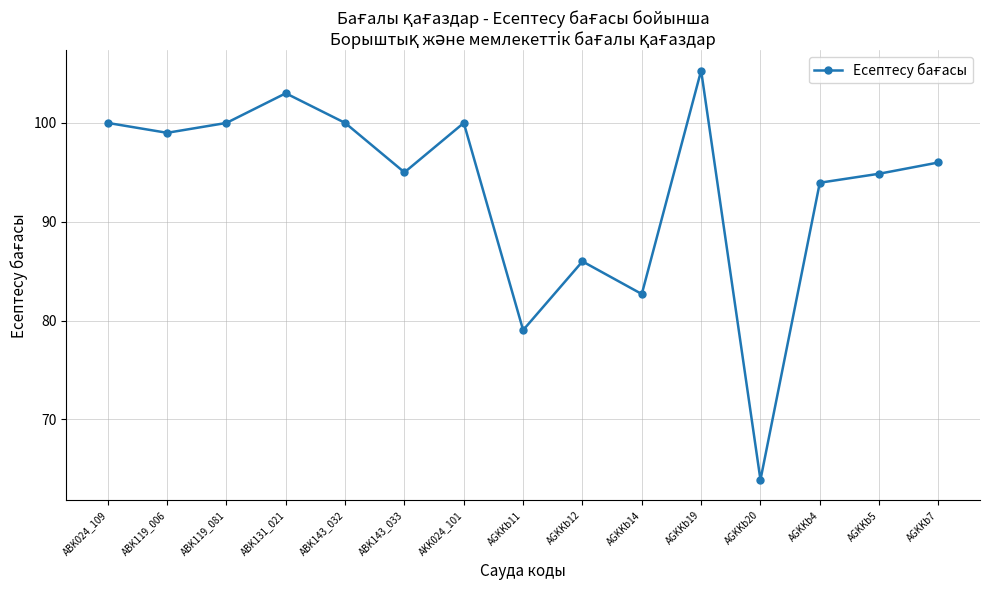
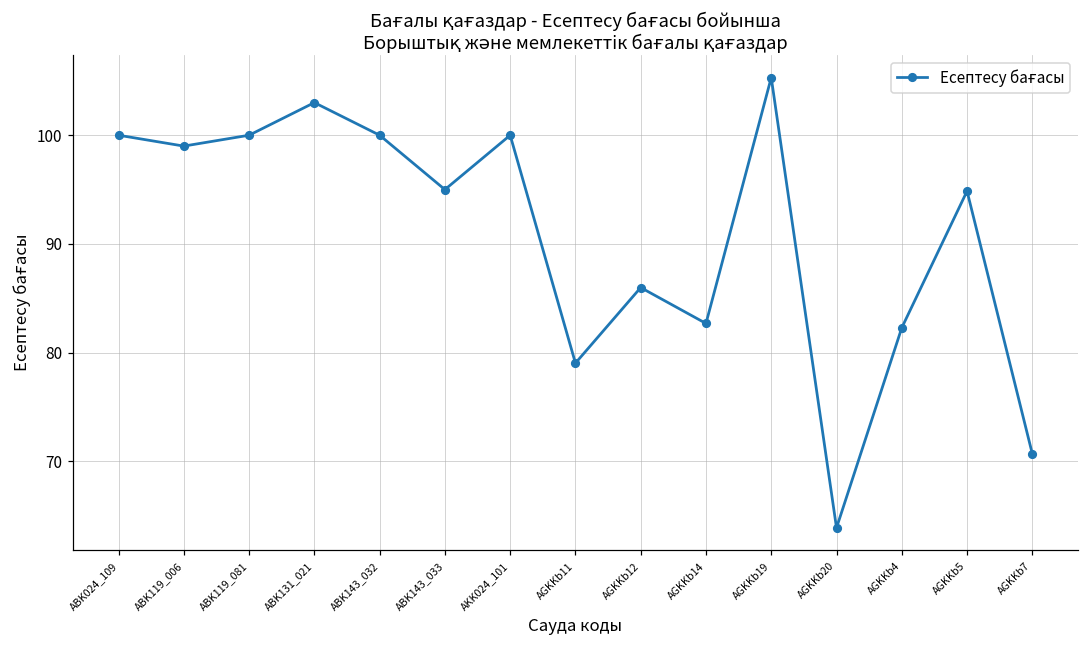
AGKKb4: 94 -> 82
AGKKb7: 96 -> 71
